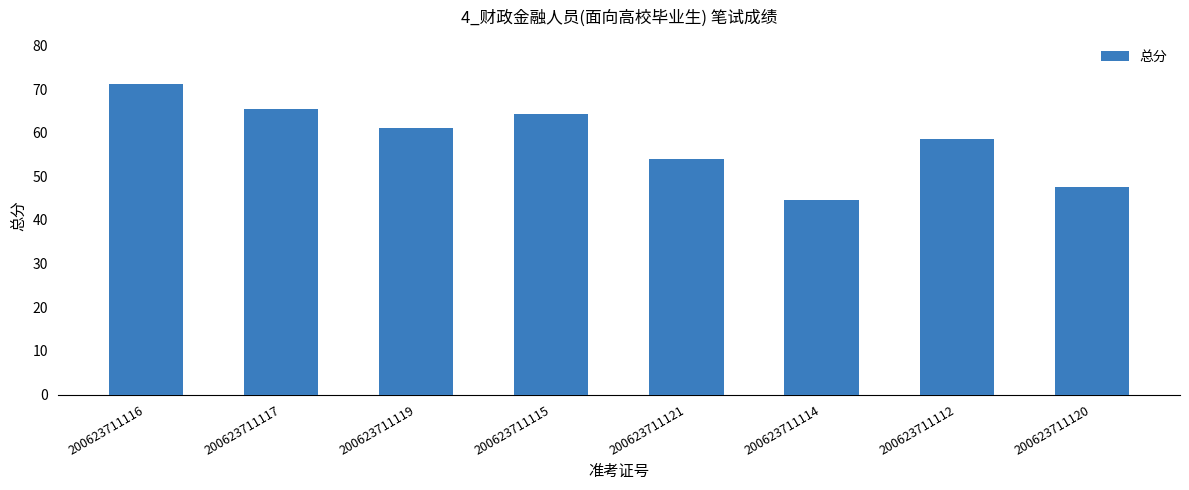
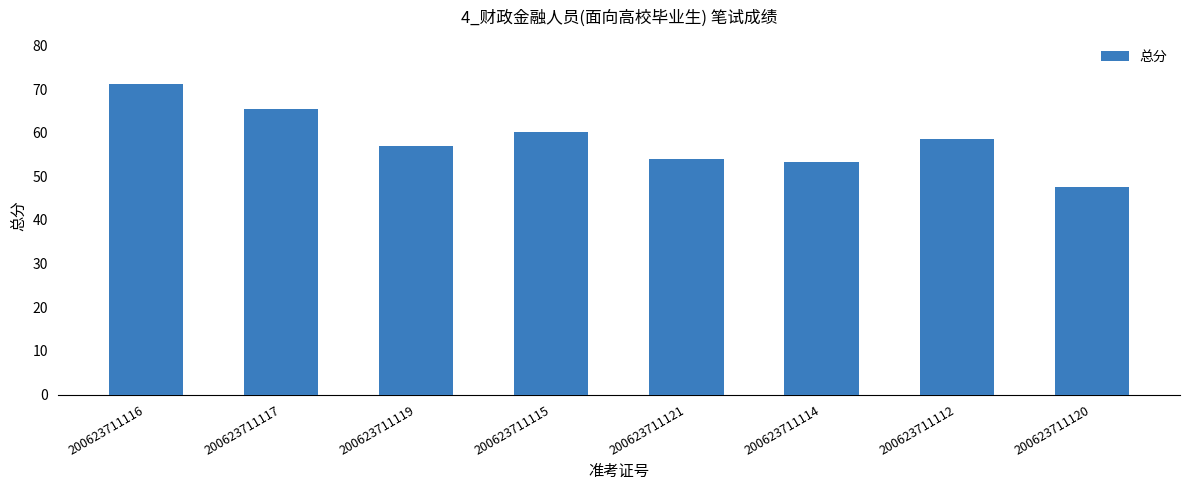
200623711119: 61 -> 57
200623711115: 64 -> 60
200623711114: 45 -> 53
